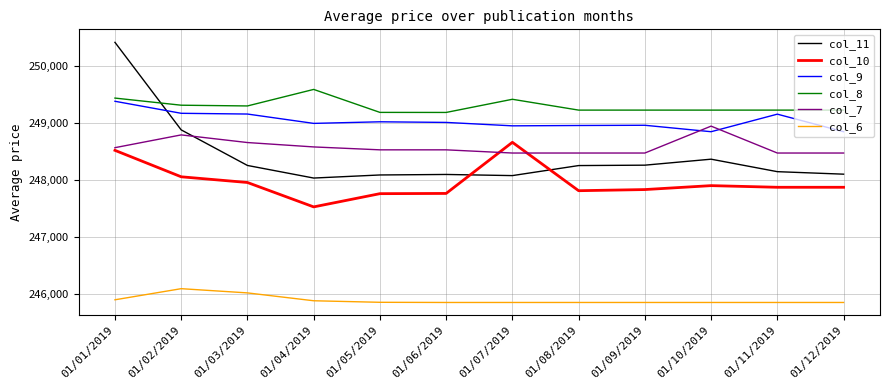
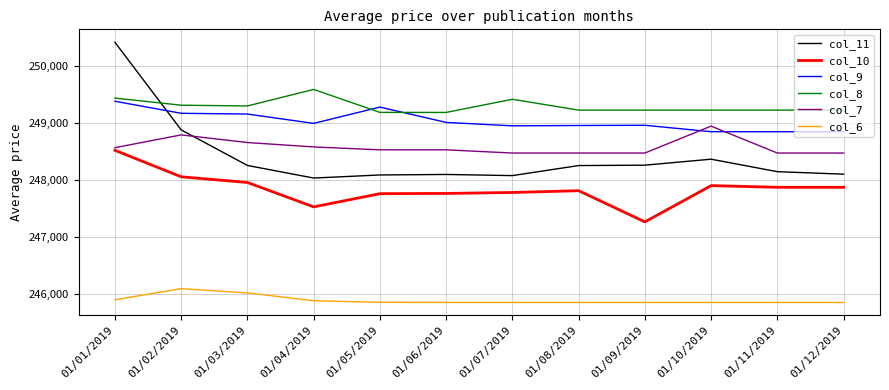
col_9, 01/05/2019: 249,000 -> 249,300
col_10, 01/07/2019: 248,700 -> 247,800
col_10, 01/09/2019: 247,800 -> 247,300
col_9, 01/11/2019: 249,200 -> 248,800
